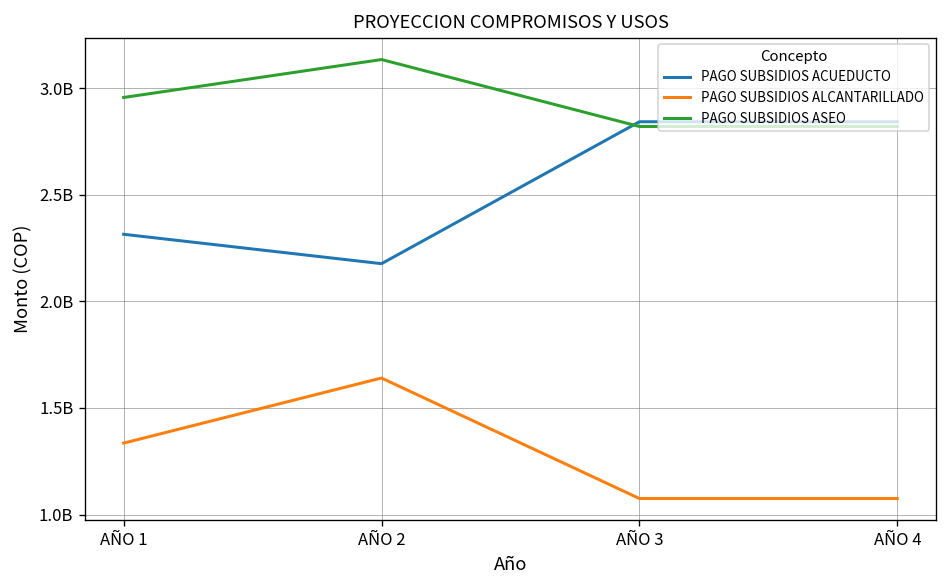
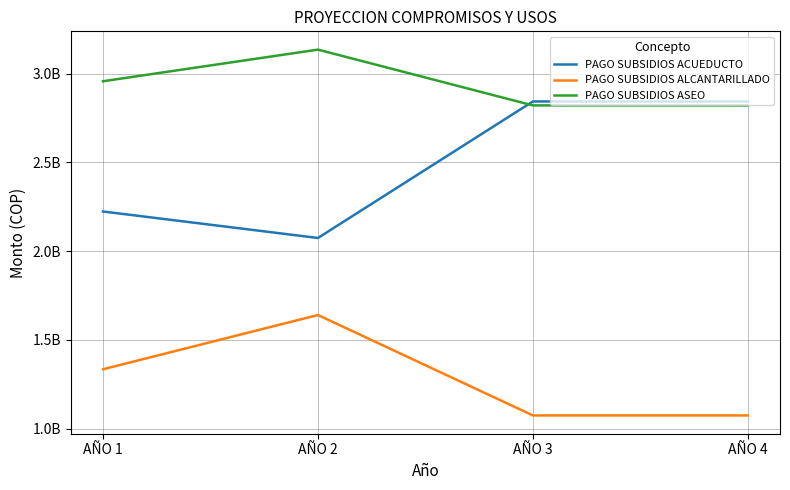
PAGO SUBSIDIOS ACUEDUCTO, AÑO 1: 2310000000 -> 2220000000
PAGO SUBSIDIOS ACUEDUCTO, AÑO 2: 2180000000 -> 2070000000
